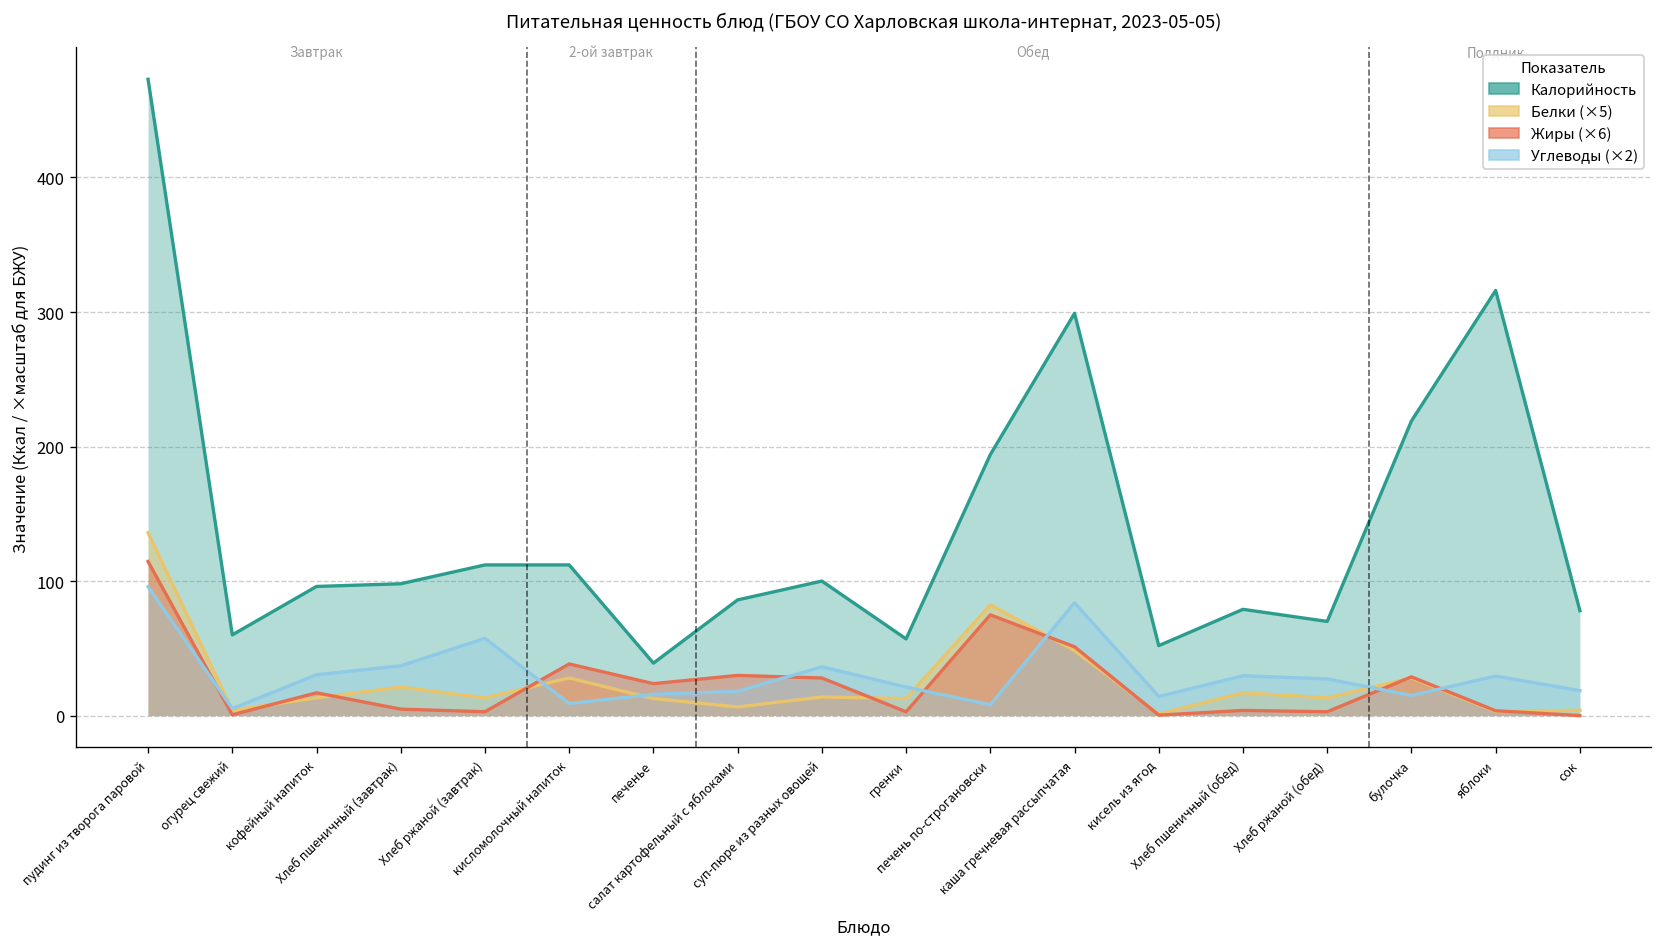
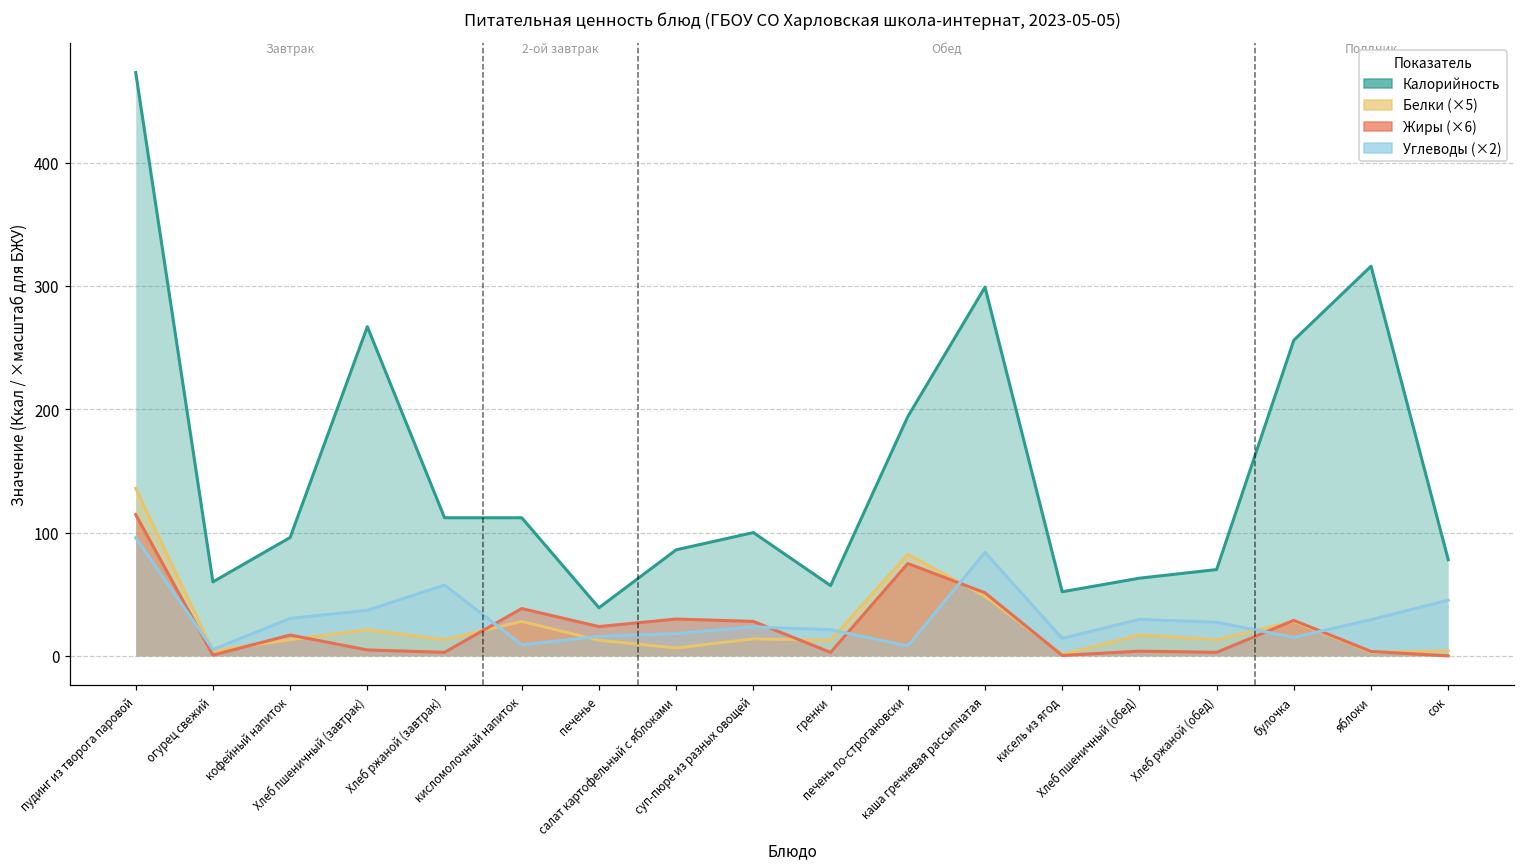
Калорийность, Хлеб пшеничный (завтрак): 98 -> 267
Углеводы (×2), суп-пюре из разных овощей: 36 -> 24
Калорийность, Хлеб пшеничный (обед): 79 -> 63
Калорийность, булочка: 219 -> 256
Углеводы (×2), сок: 19 -> 45
